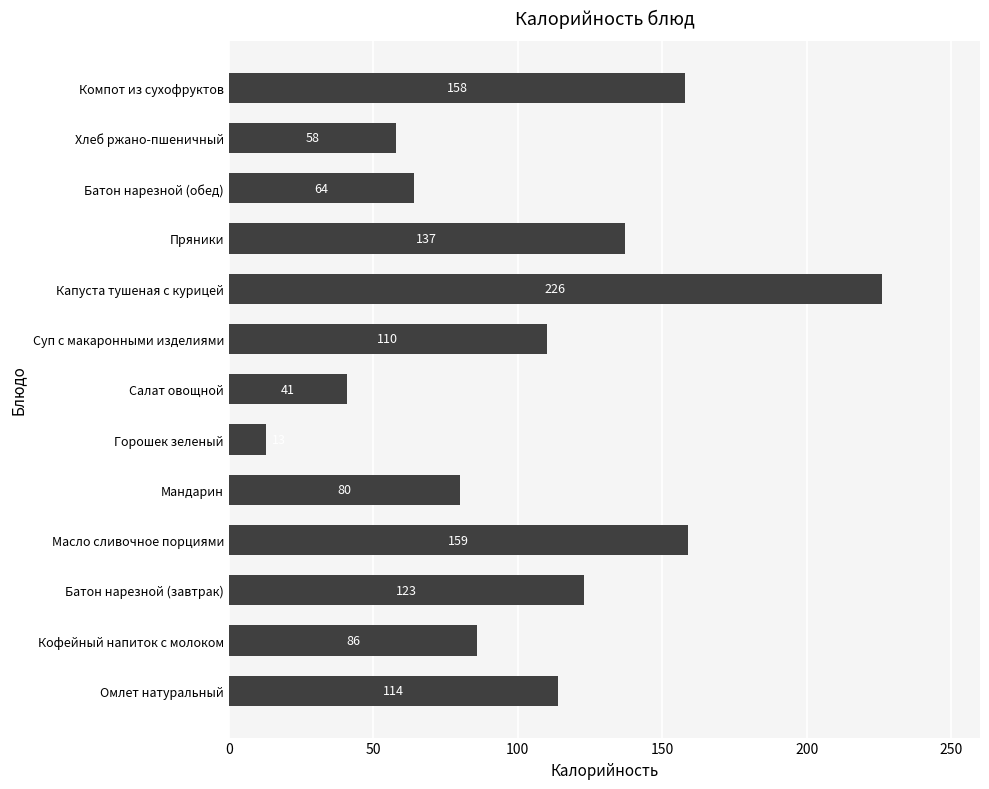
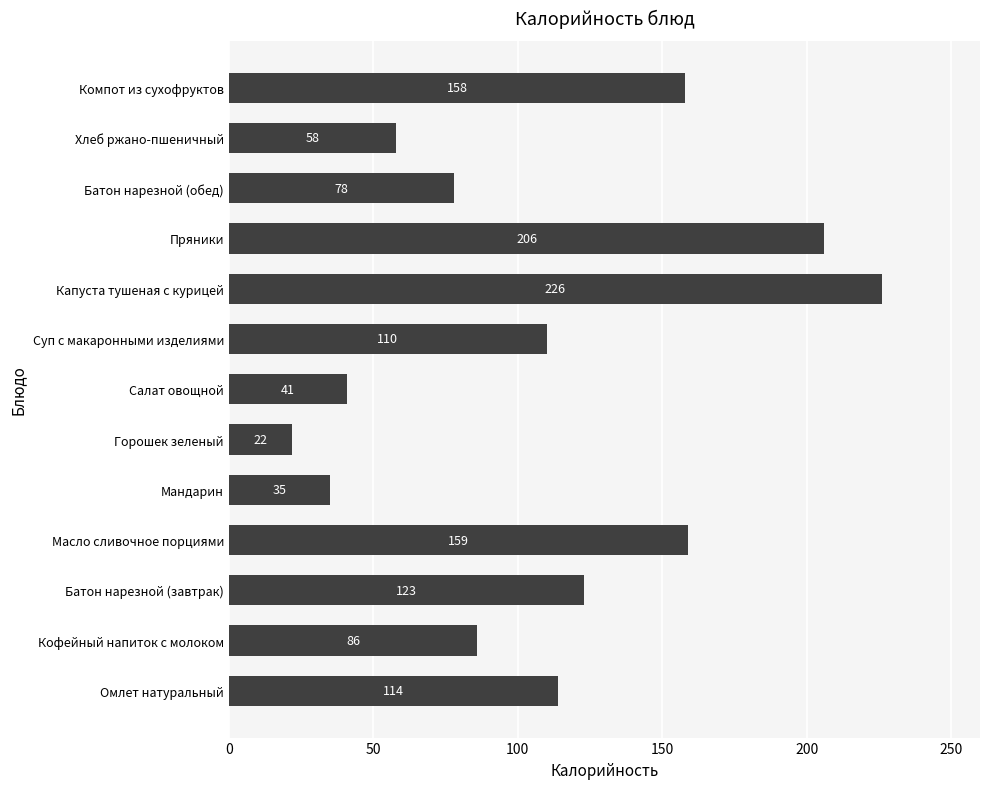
Батон нарезной (обед): 64 -> 78
Пряники: 137 -> 206
Горошек зеленый: 13 -> 22
Мандарин: 80 -> 35
